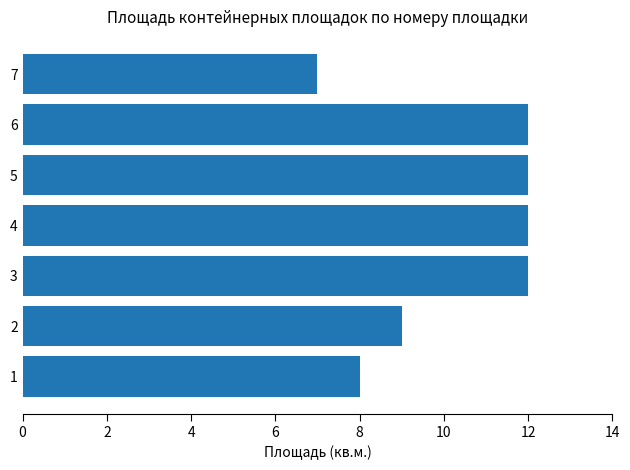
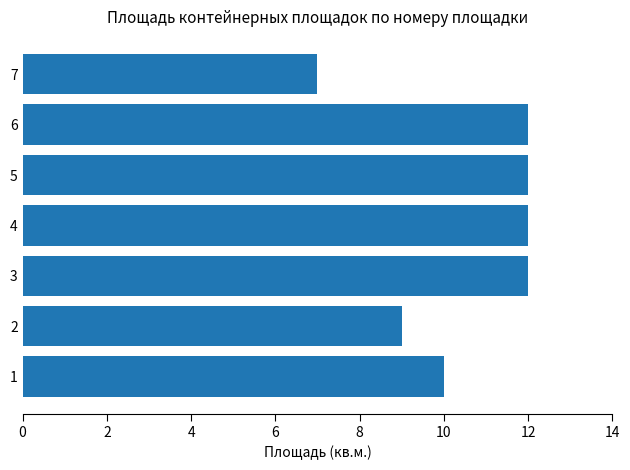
1: 8 -> 10
